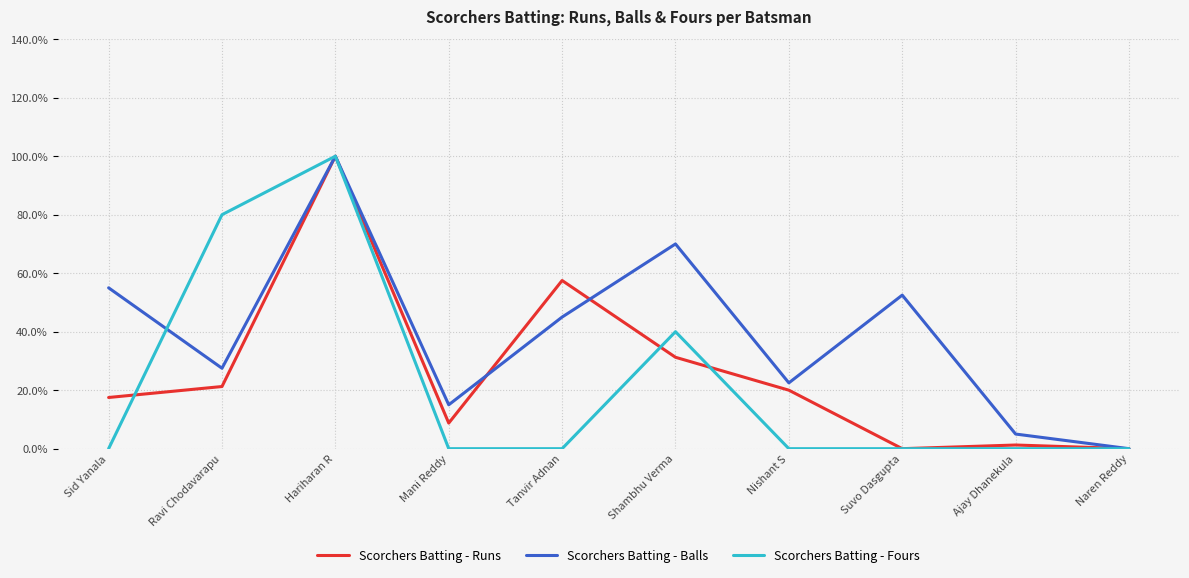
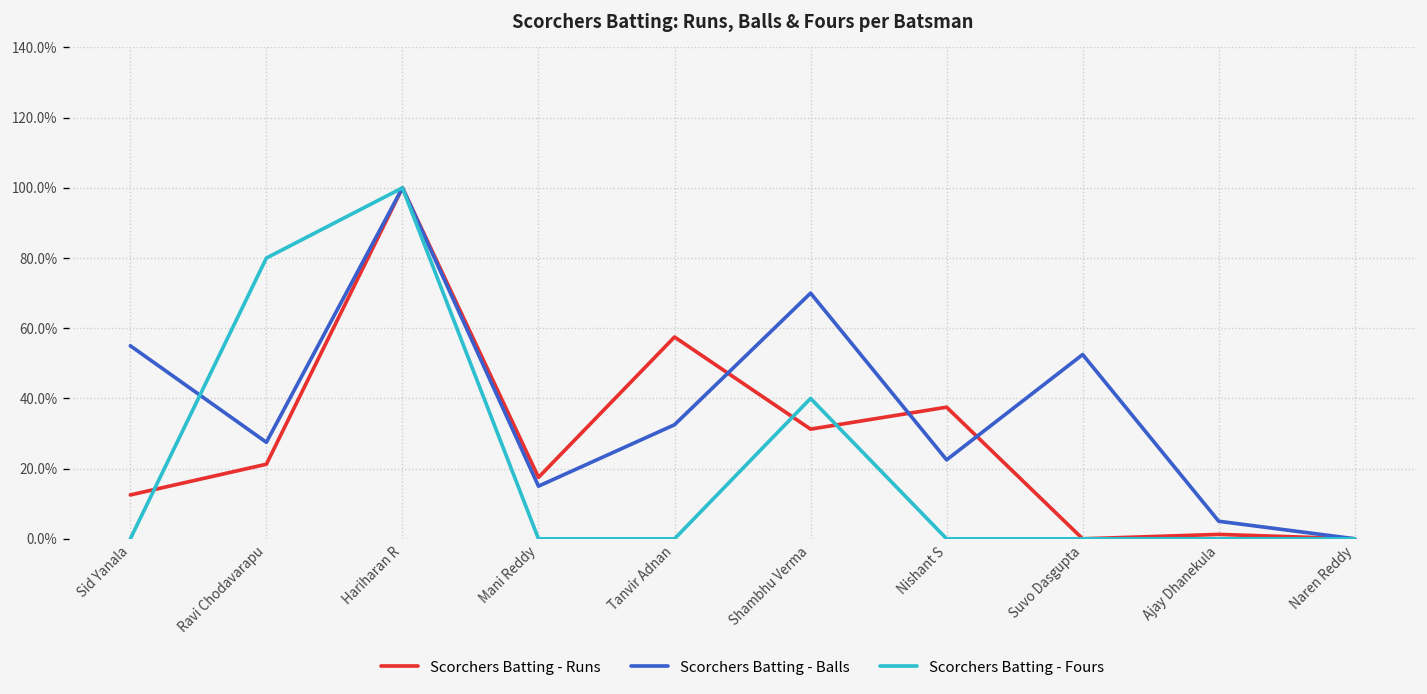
Scorchers Batting - Runs, Sid Yanala: 18% -> 13%
Scorchers Batting - Runs, Mani Reddy: 9% -> 18%
Scorchers Batting - Balls, Tanvir Adnan: 45% -> 33%
Scorchers Batting - Runs, Nishant S: 20% -> 38%
